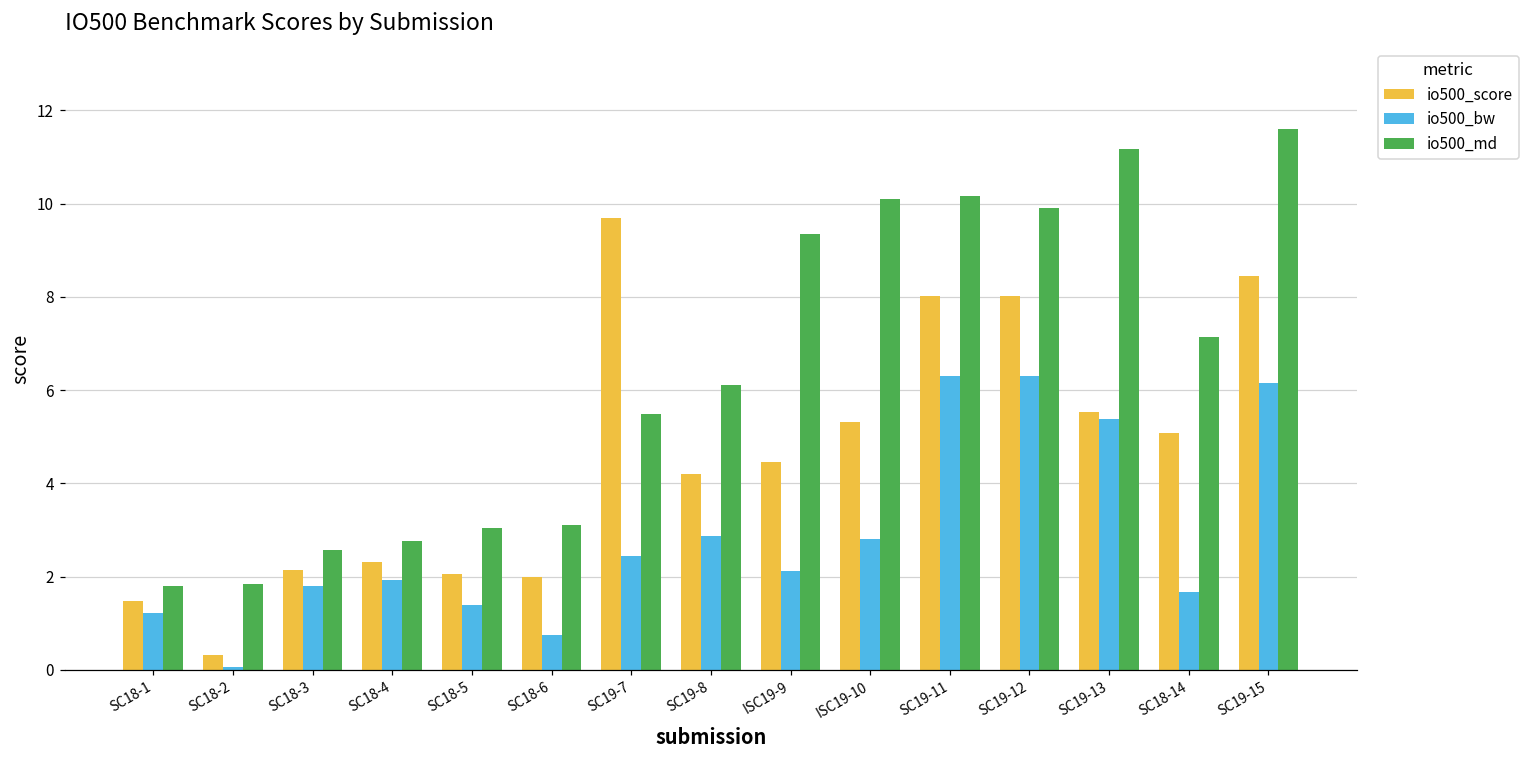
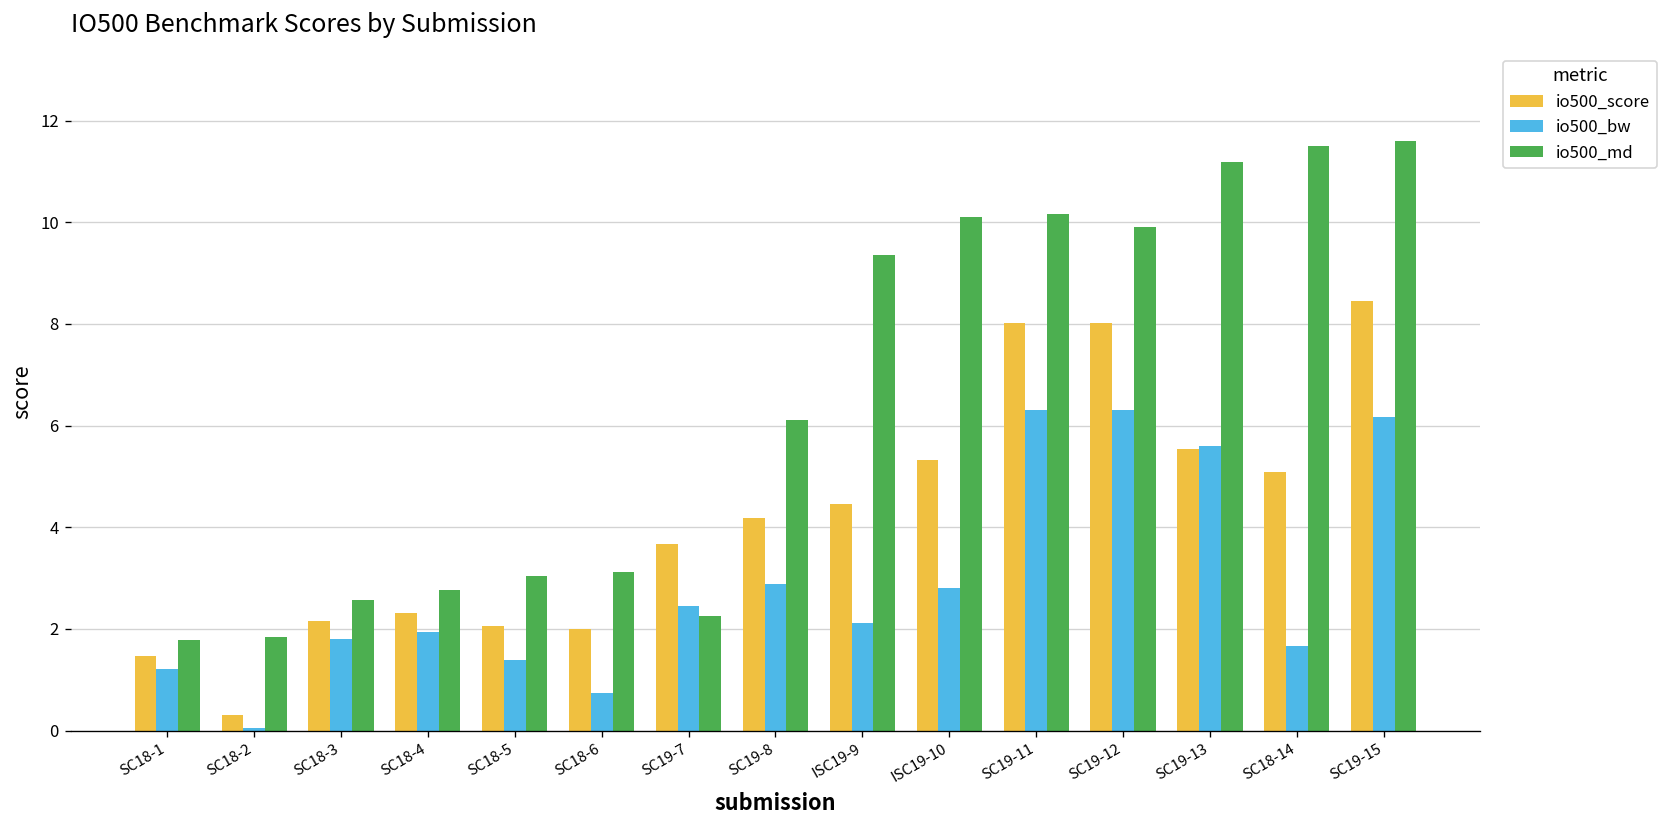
io500_score, SC19-7: 9.7 -> 3.7
io500_md, SC19-7: 5.5 -> 2.3
io500_bw, SC19-13: 5.4 -> 5.6
io500_md, SC18-14: 7.1 -> 11.5
